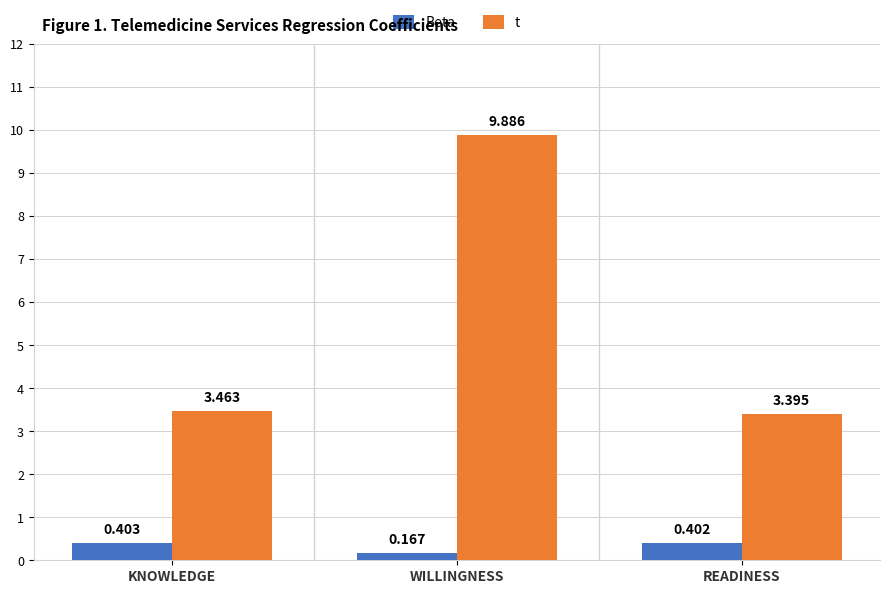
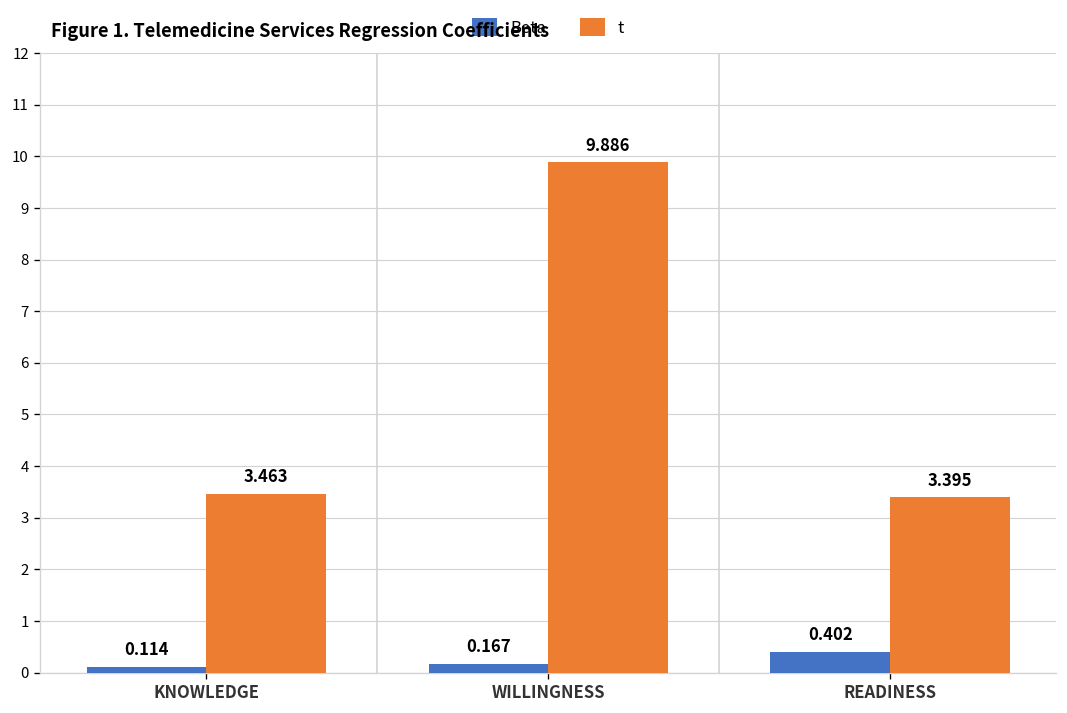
Beta, KNOWLEDGE: 0.403 -> 0.114
